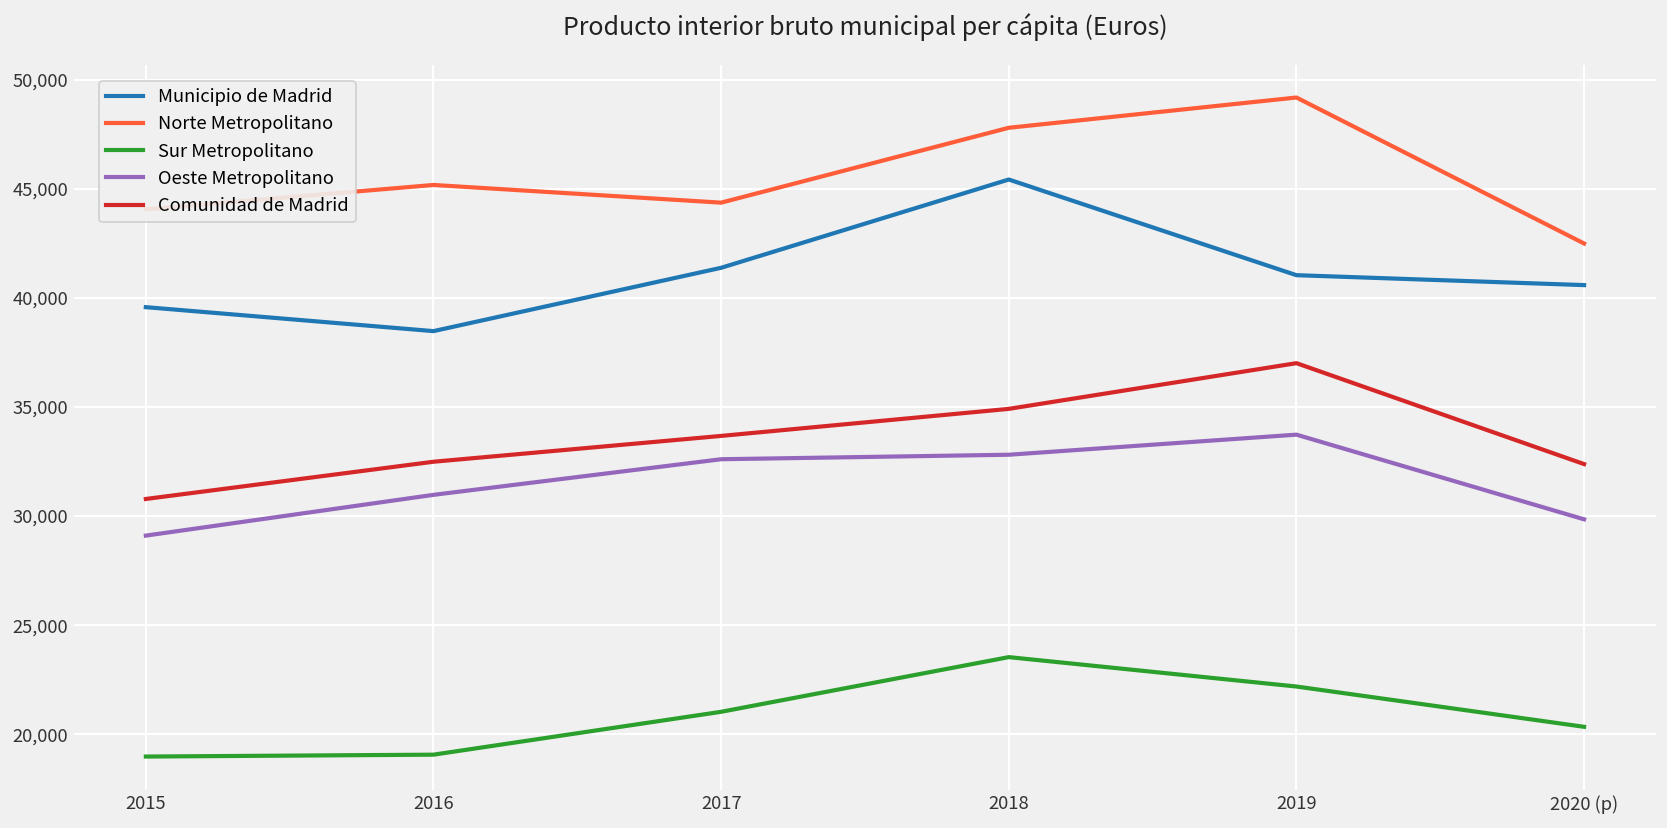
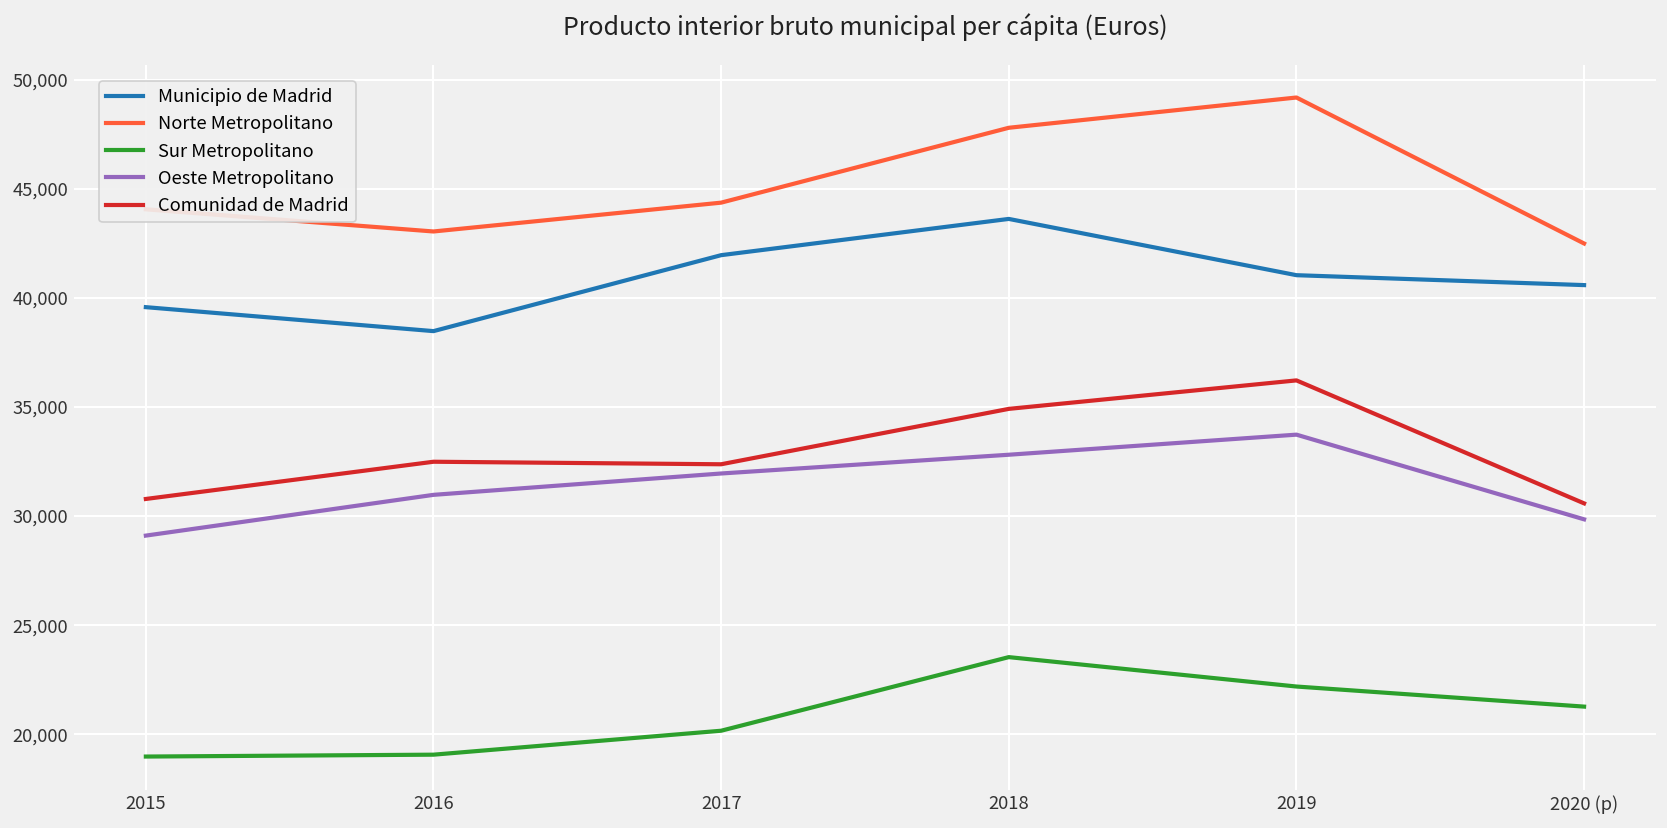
Norte Metropolitano, 2016: 45,200 -> 43,100
Municipio de Madrid, 2017: 41,400 -> 42,000
Sur Metropolitano, 2017: 21,000 -> 20,200
Oeste Metropolitano, 2017: 32,600 -> 32,000
Comunidad de Madrid, 2017: 33,700 -> 32,400
Municipio de Madrid, 2018: 45,400 -> 43,600
Comunidad de Madrid, 2019: 37,000 -> 36,200
Sur Metropolitano, 2020 (p): 20,300 -> 21,300
Comunidad de Madrid, 2020 (p): 32,400 -> 30,600
